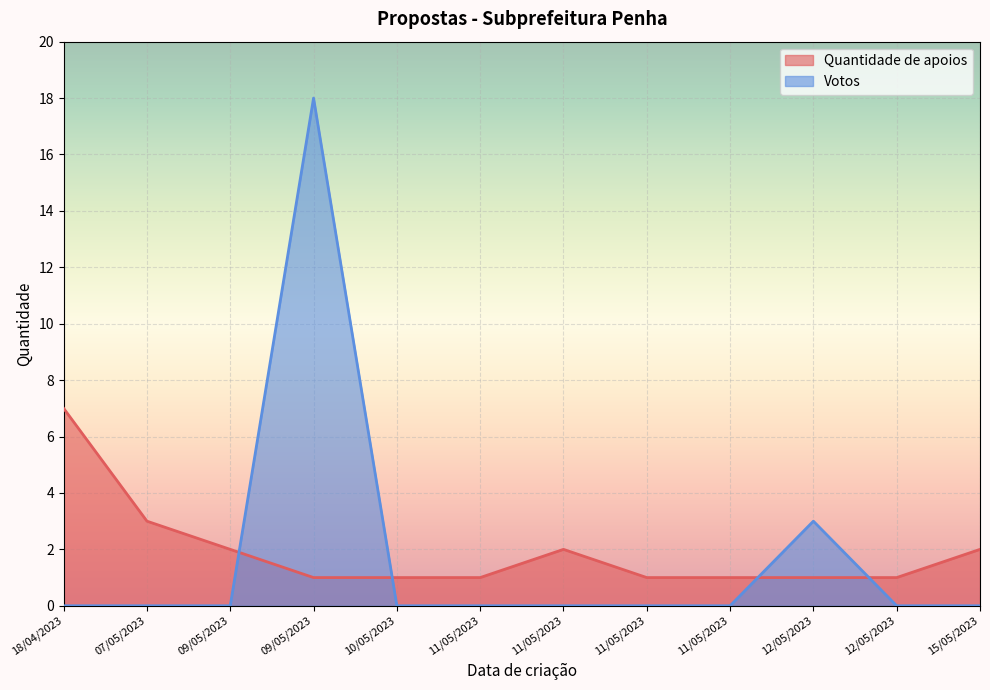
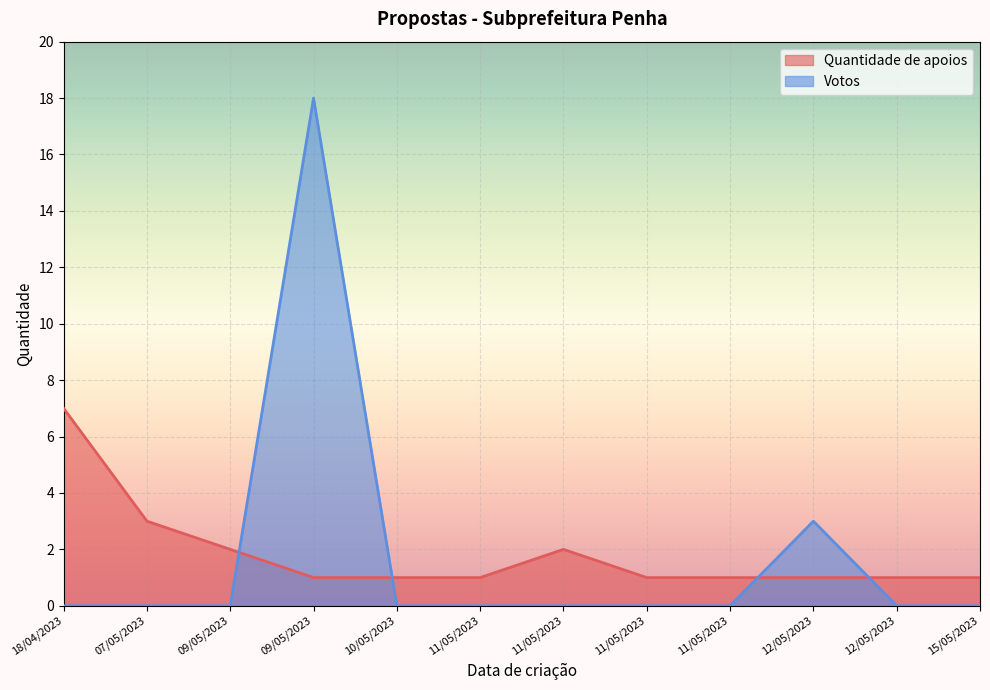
Quantidade de apoios, 15/05/2023: 2 -> 1
